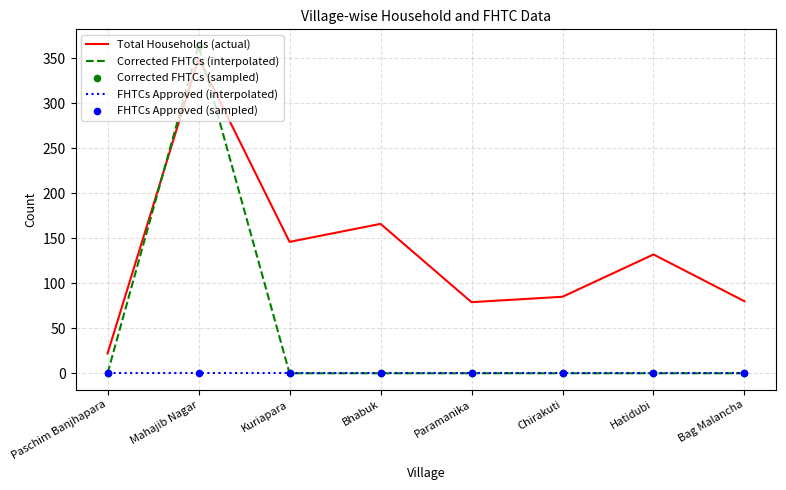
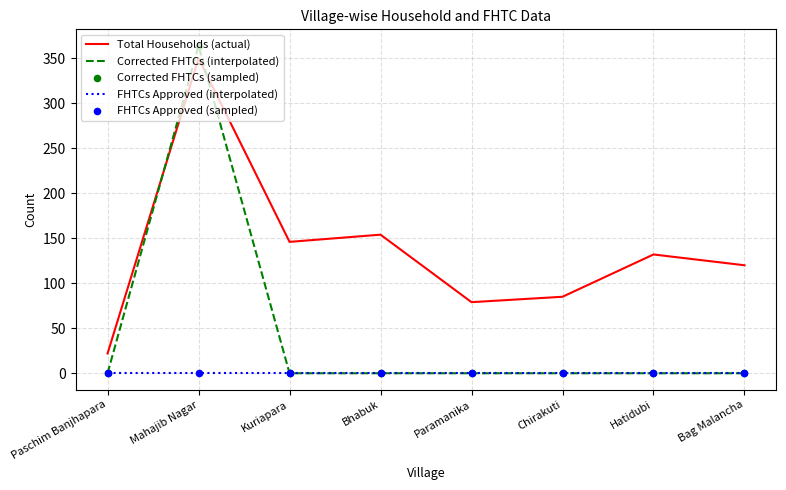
Total Households (actual), Bhabuk: 170 -> 150
Total Households (actual), Bag Malancha: 80 -> 120
